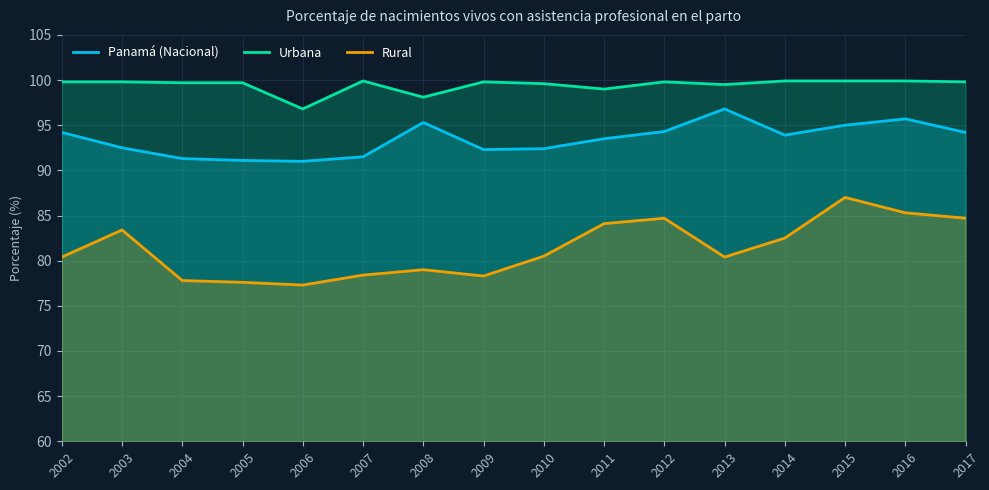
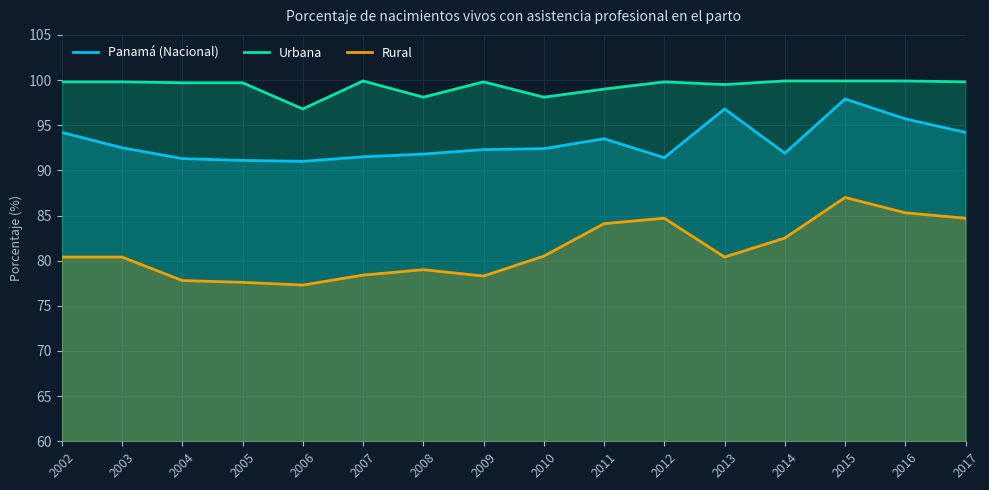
Rural, 2003: 83 -> 80
Panamá (Nacional), 2008: 95 -> 92
Urbana, 2010: 100 -> 98
Panamá (Nacional), 2012: 94 -> 91
Panamá (Nacional), 2014: 94 -> 92
Panamá (Nacional), 2015: 95 -> 98
